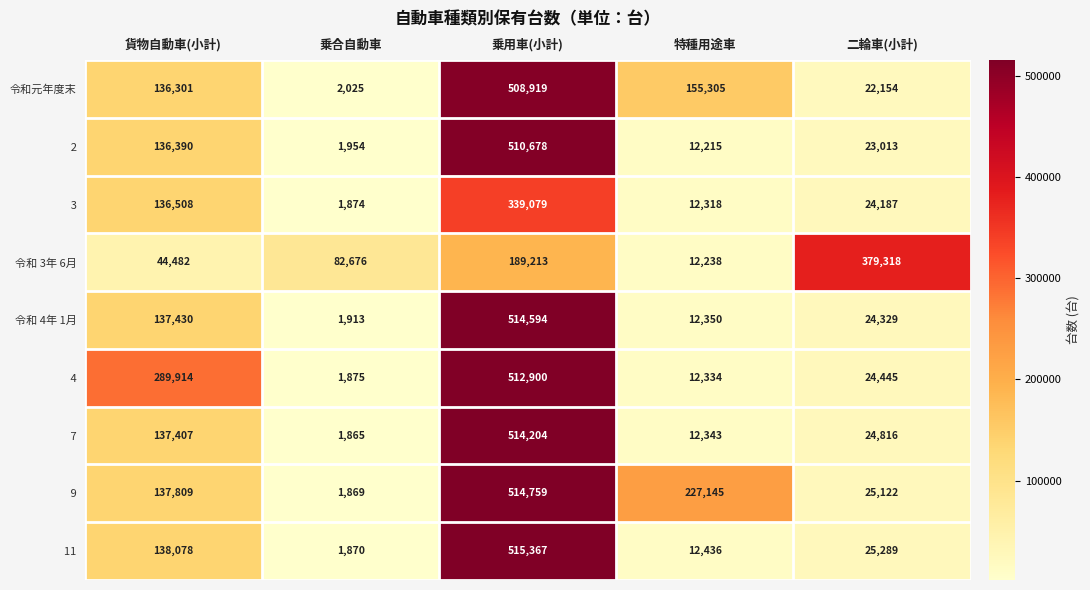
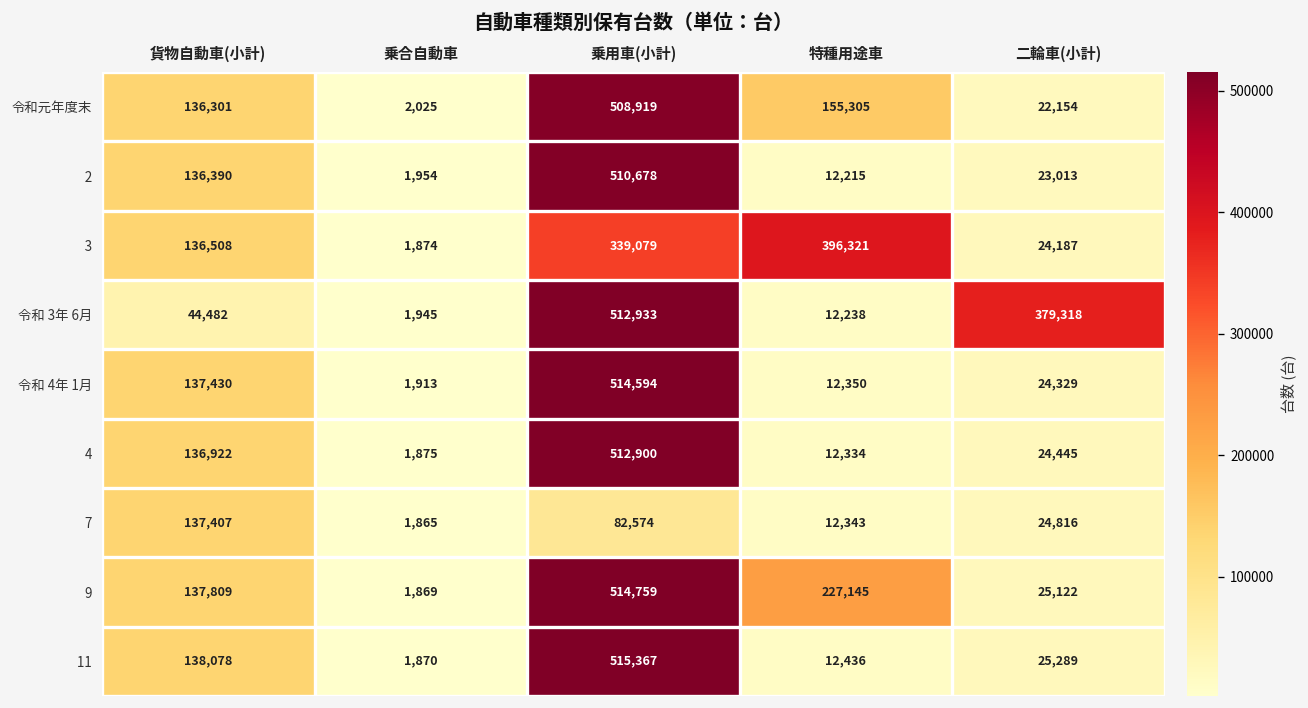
3, 特種用途車: 12,318 -> 396,321
令和 3年 6月, 乗合自動車: 82,676 -> 1,945
令和 3年 6月, 乗用車(小計): 189,213 -> 512,933
4, 貨物自動車(小計): 289,914 -> 136,922
7, 乗用車(小計): 514,204 -> 82,574
